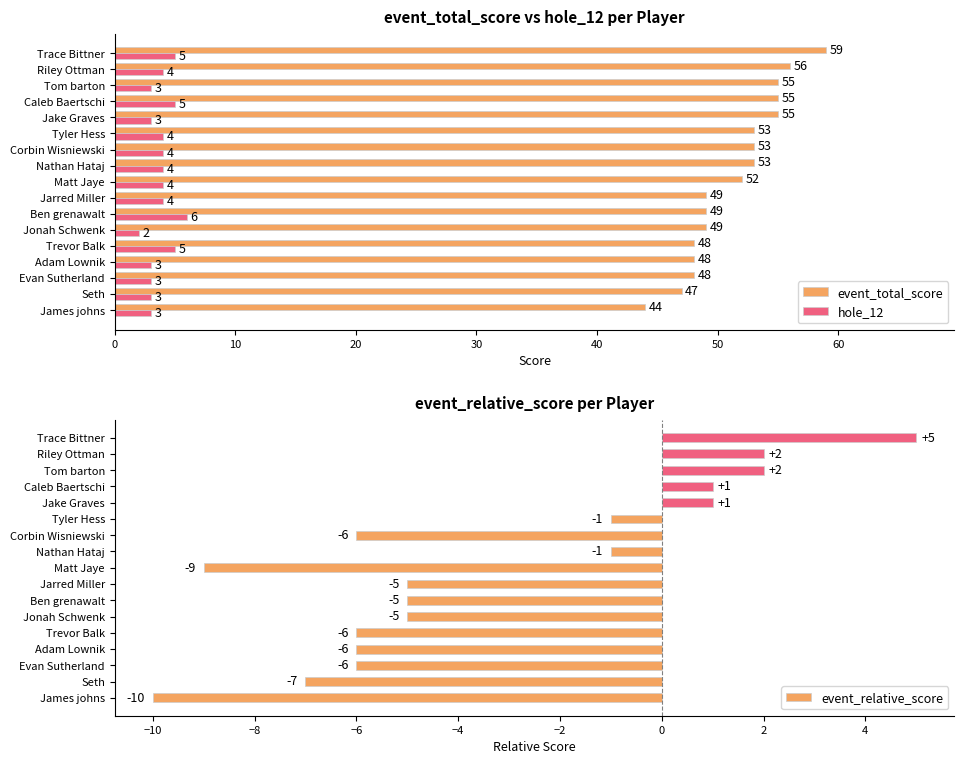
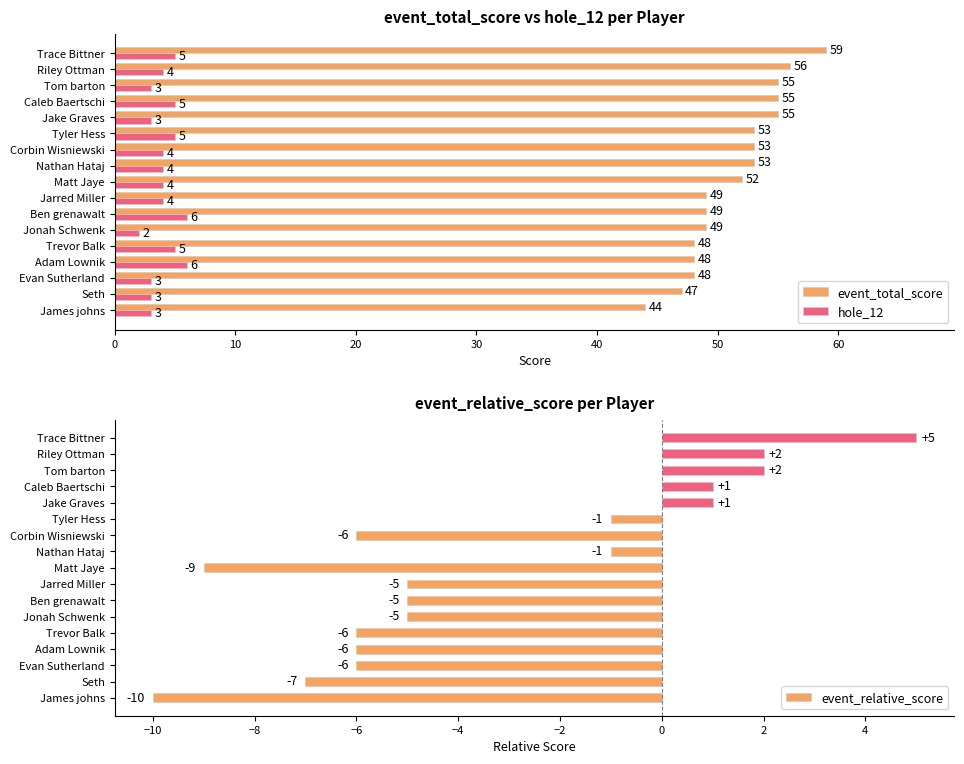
event_total_score vs hole_12 per Player, hole_12, Tyler Hess: 4 -> 5
event_total_score vs hole_12 per Player, hole_12, Adam Lownik: 3 -> 6
